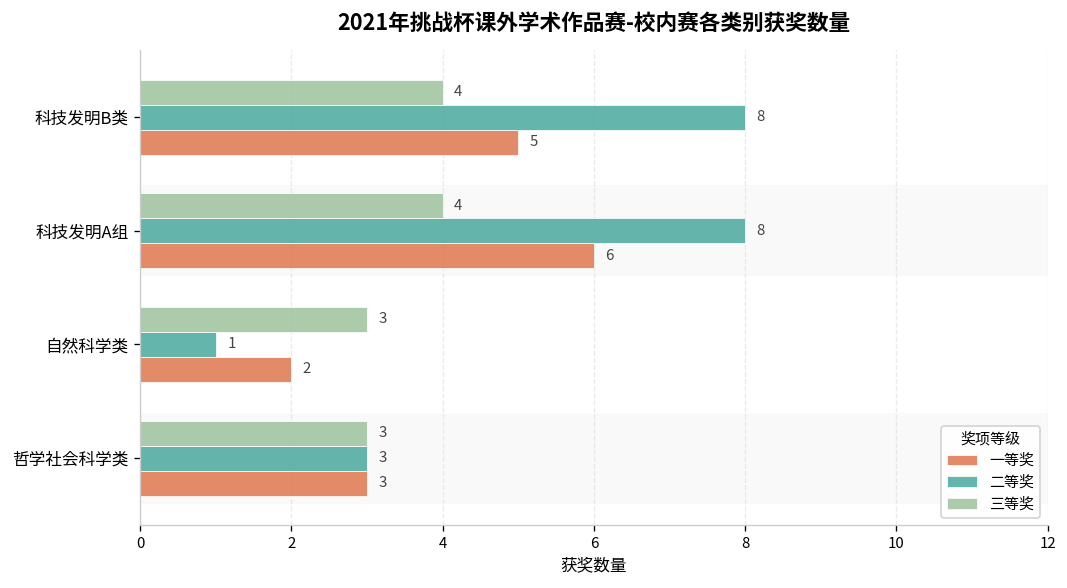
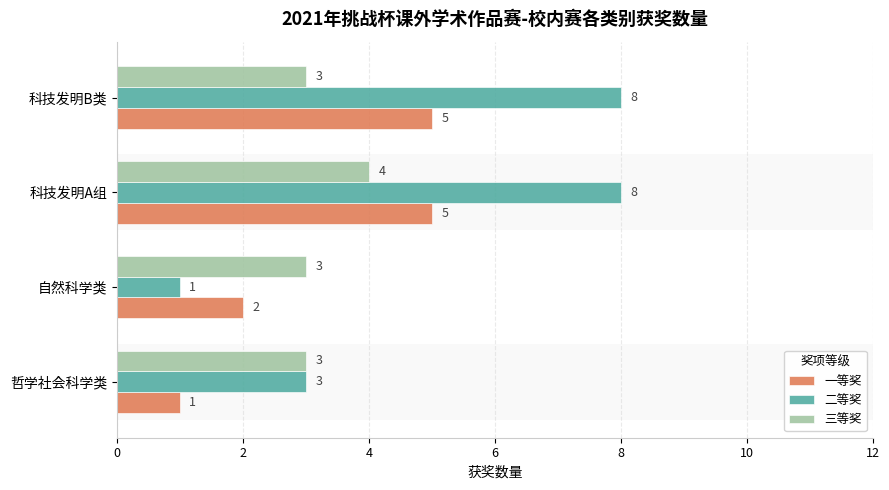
三等奖, 科技发明B类: 4 -> 3
一等奖, 科技发明A组: 6 -> 5
一等奖, 哲学社会科学类: 3 -> 1
